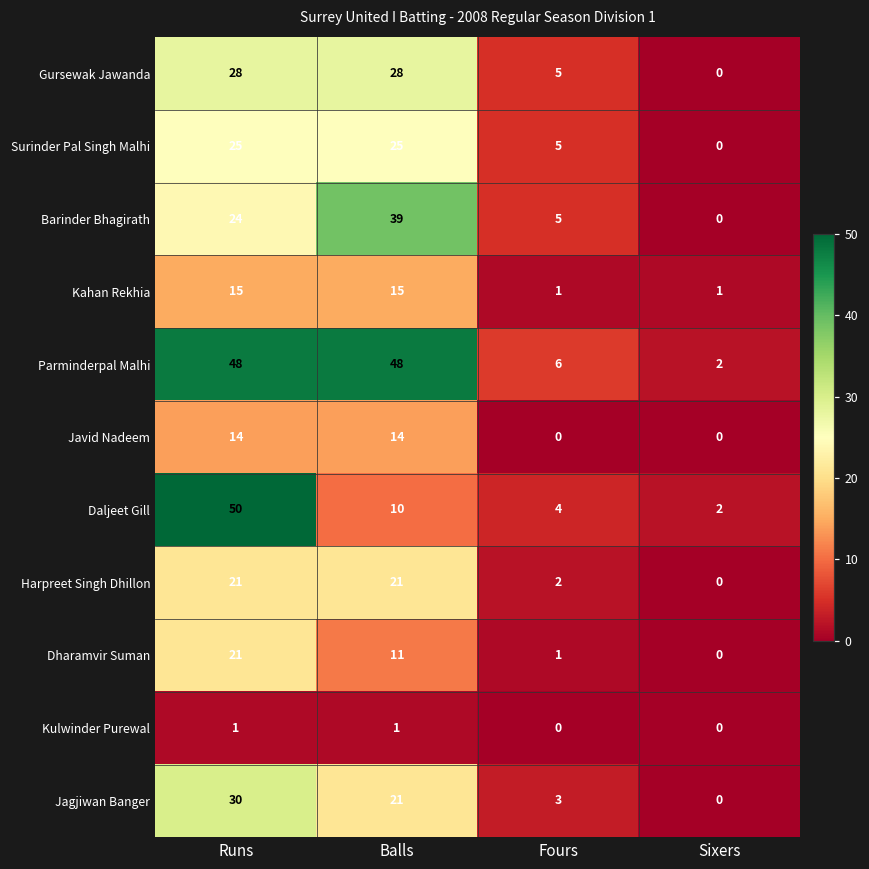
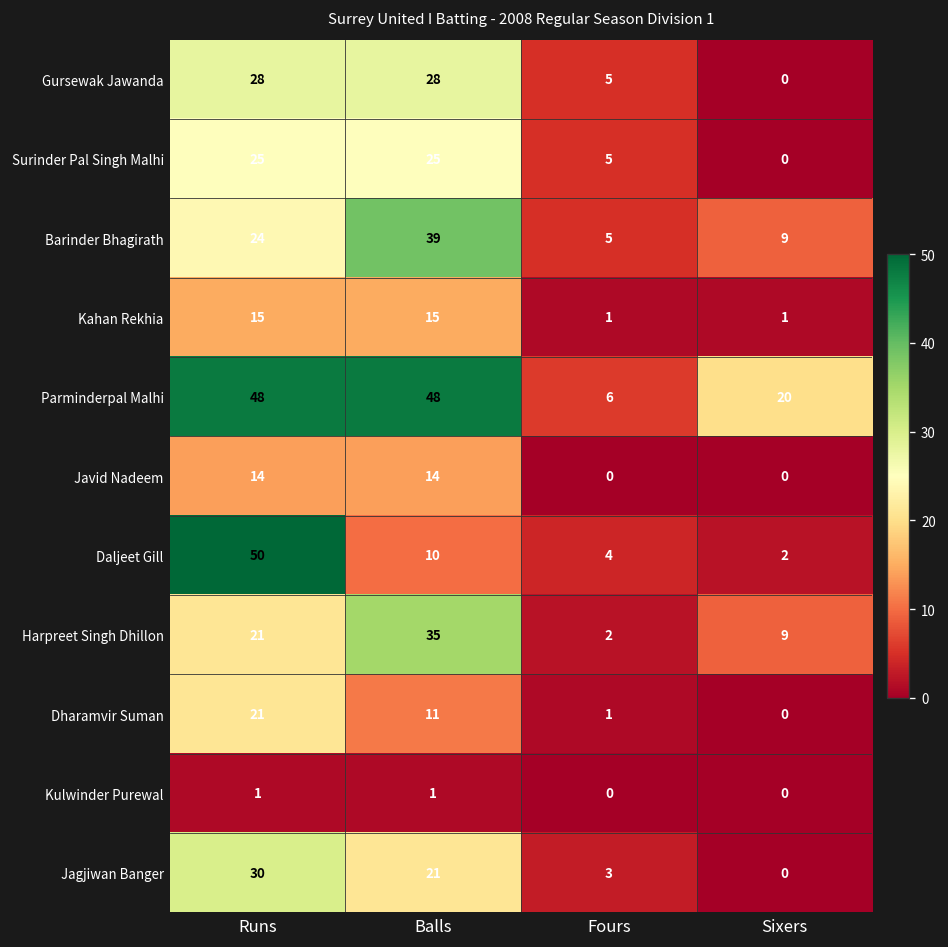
Barinder Bhagirath, Sixers: 0 -> 9
Parminderpal Malhi, Sixers: 2 -> 20
Harpreet Singh Dhillon, Balls: 21 -> 35
Harpreet Singh Dhillon, Sixers: 0 -> 9
